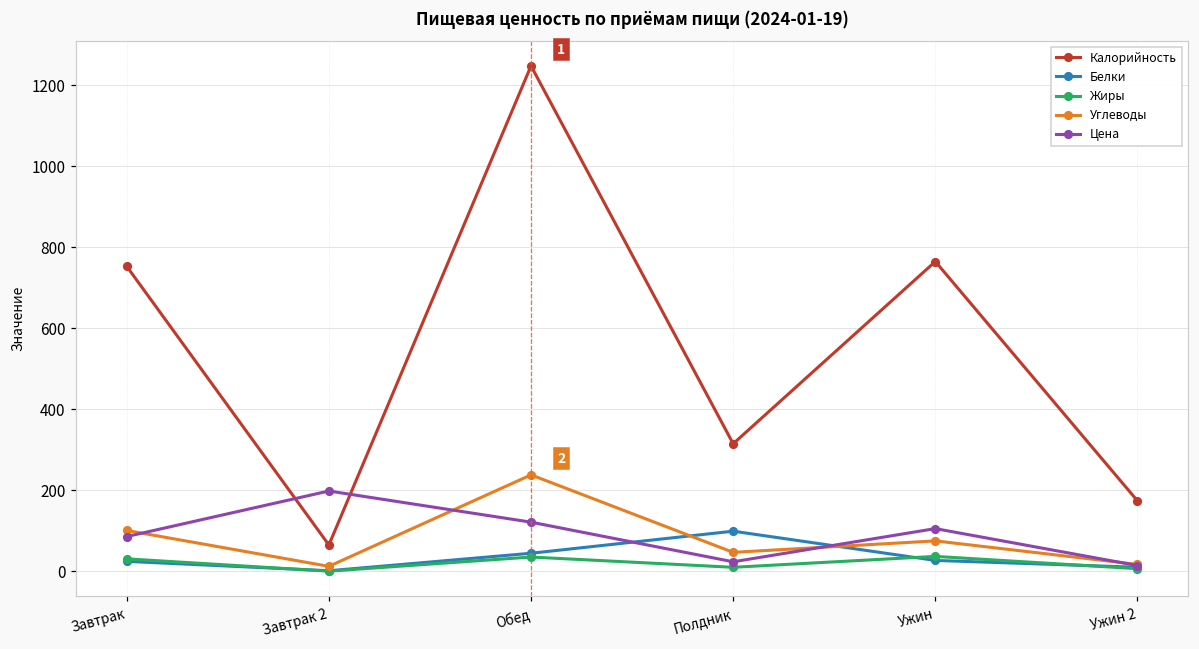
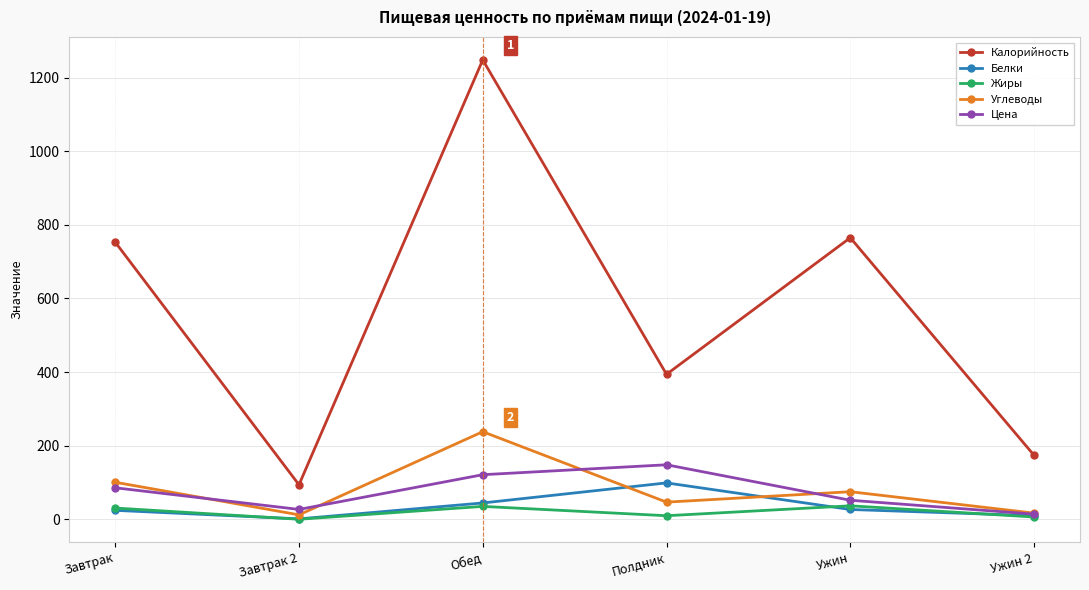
Калорийность, Завтрак 2: 70 -> 90
Цена, Завтрак 2: 200 -> 30
Калорийность, Полдник: 320 -> 390
Цена, Полдник: 20 -> 150
Цена, Ужин: 110 -> 50
